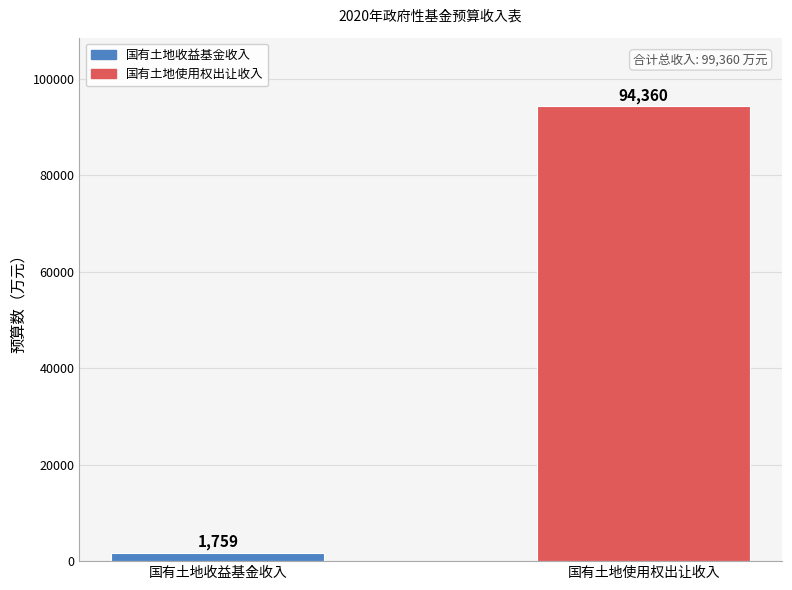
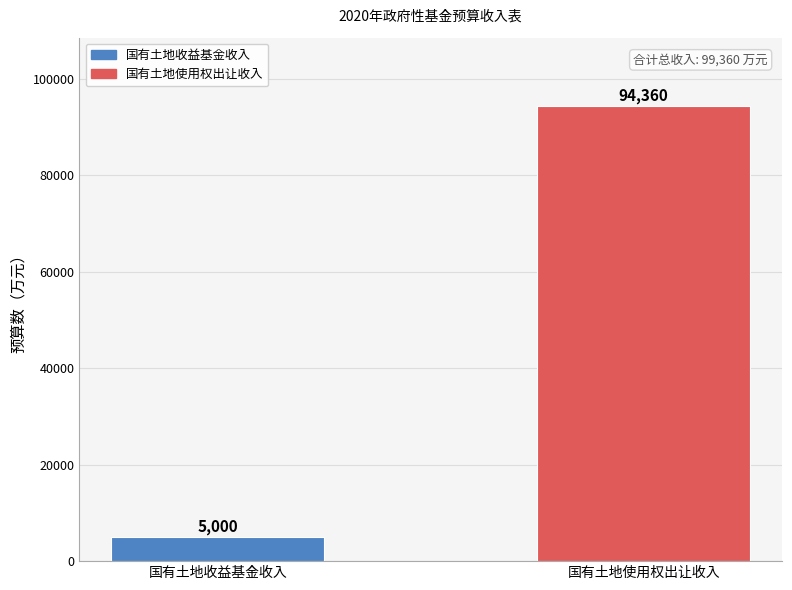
国有土地收益基金收入: 1,759 -> 5,000
